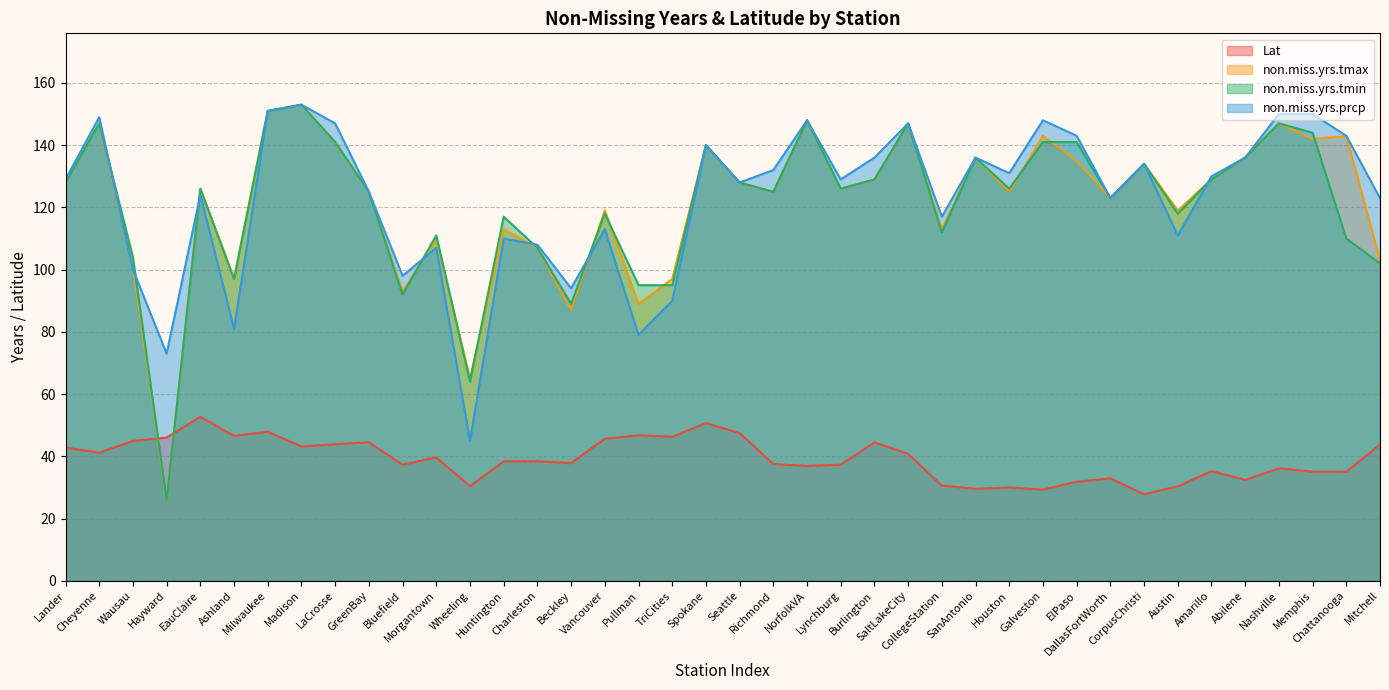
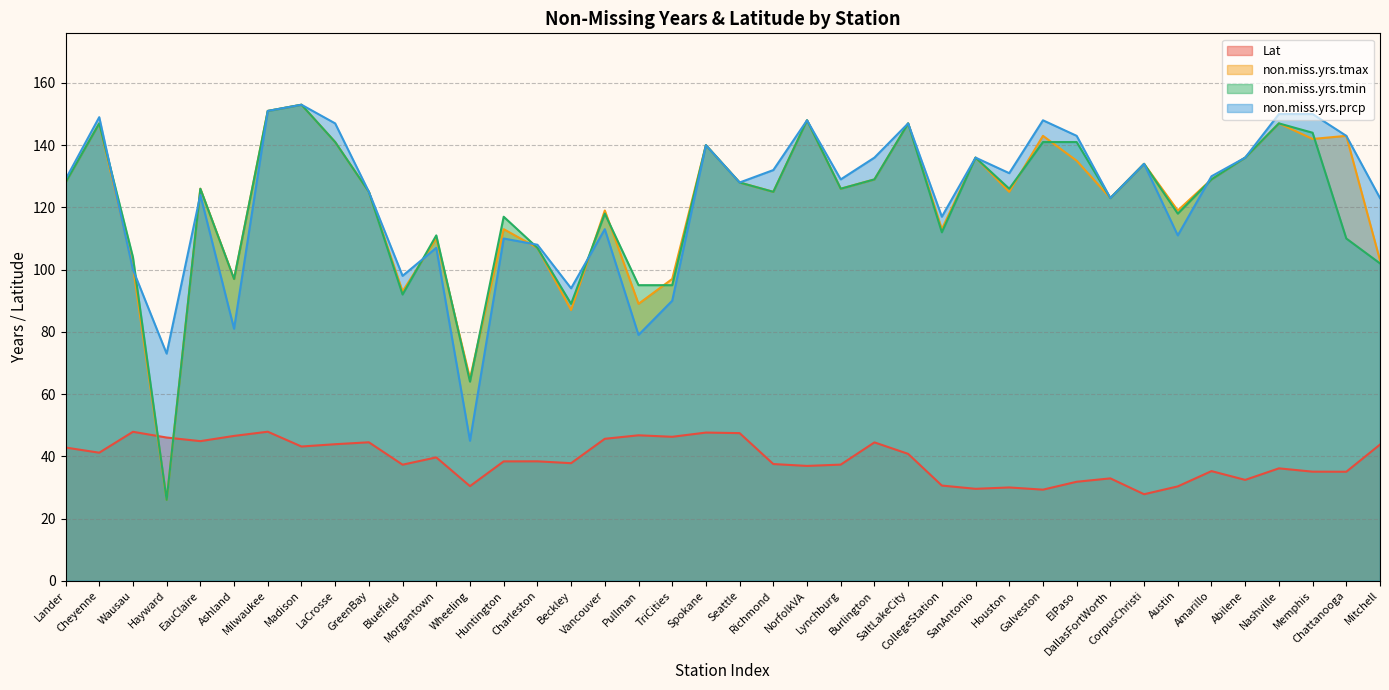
Lat, Wausau: 45 -> 48
Lat, EauClaire: 53 -> 45
Lat, Spokane: 51 -> 48
